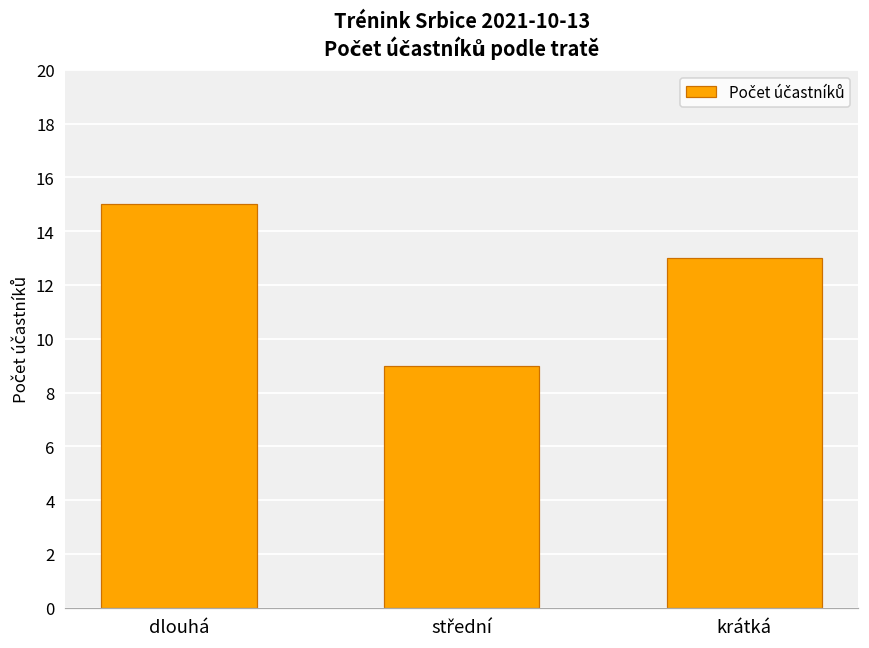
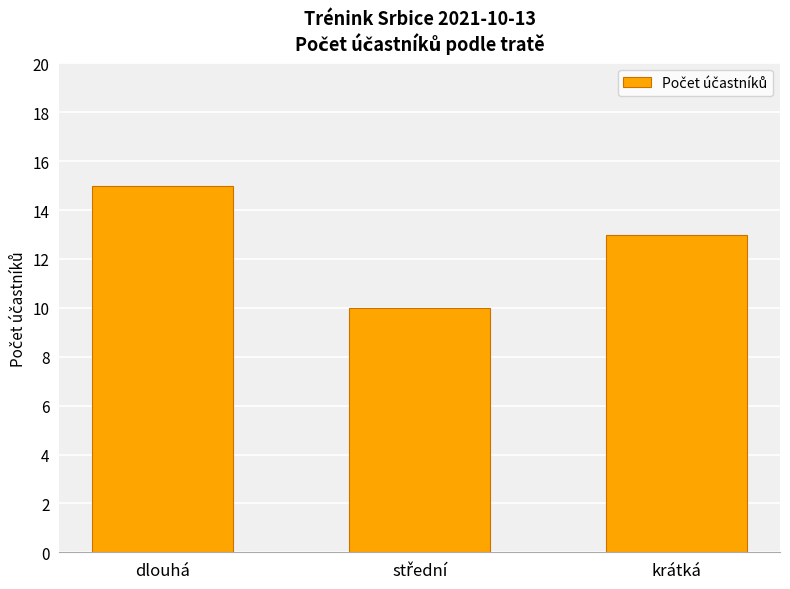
střední: 9 -> 10
